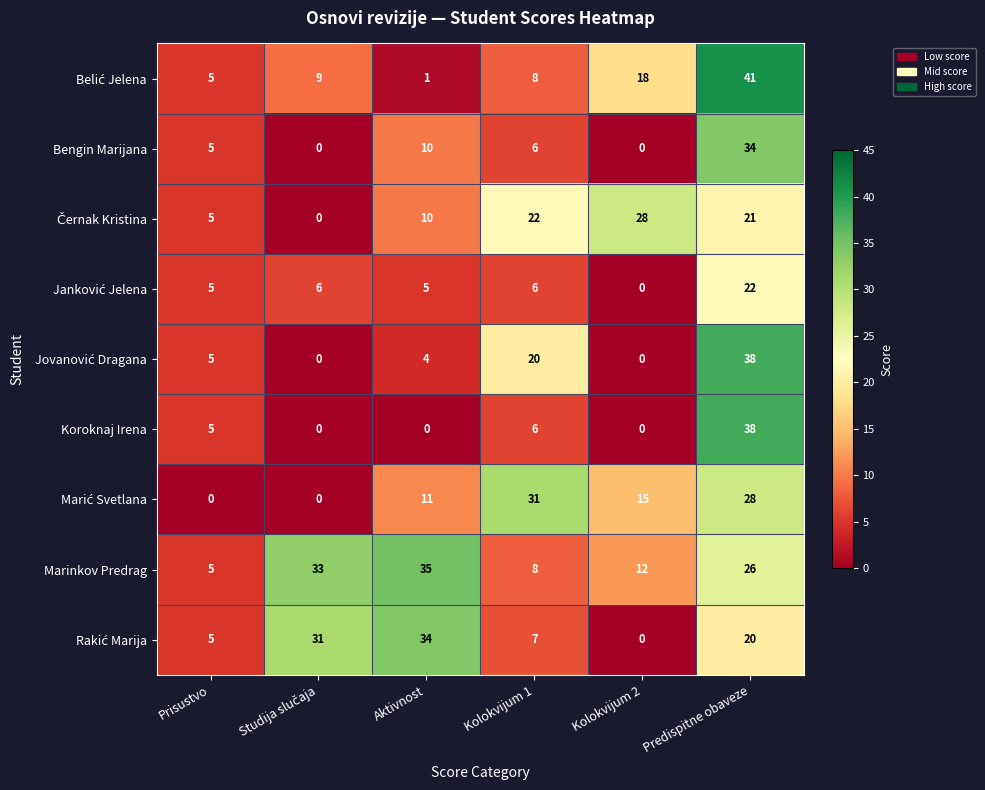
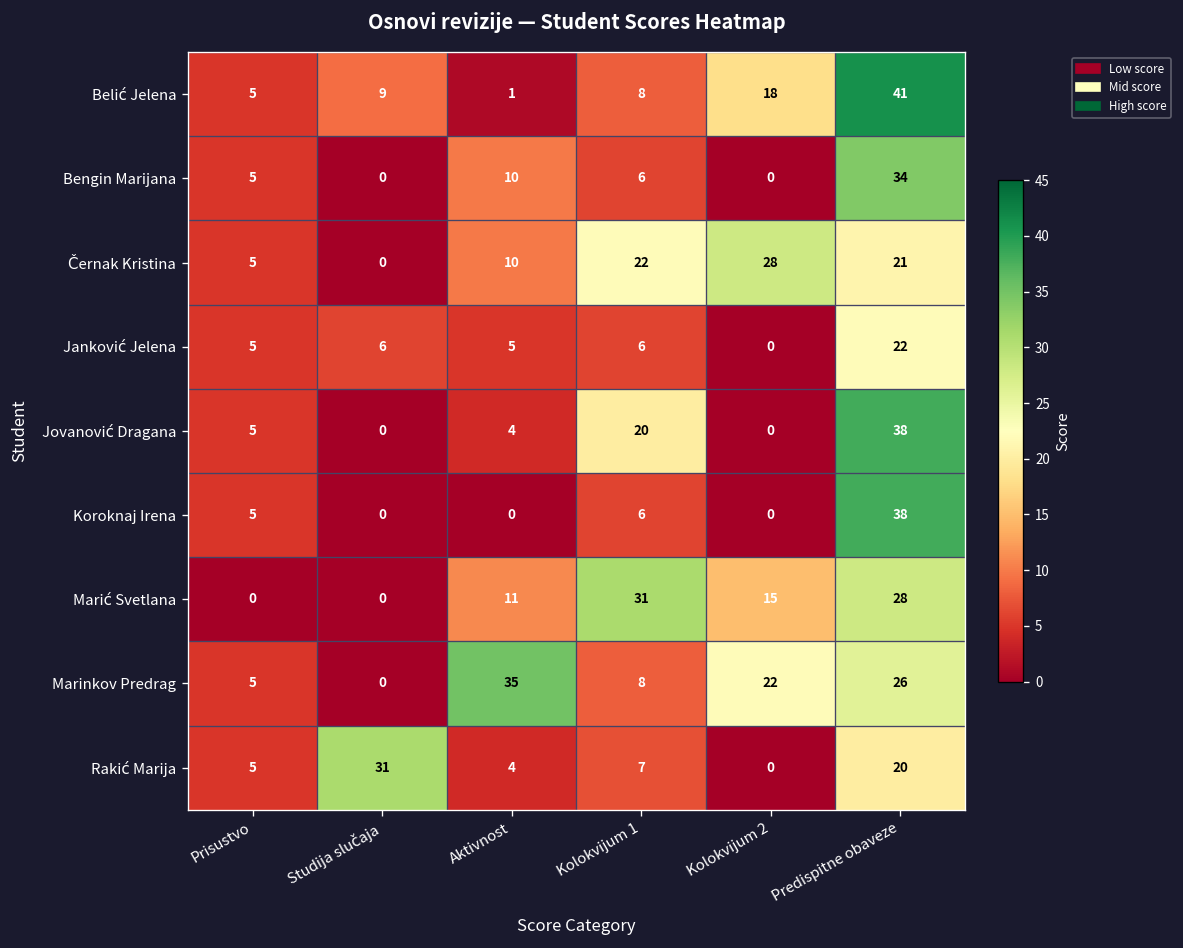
Marinkov Predrag, Studija slučaja: 33 -> 0
Marinkov Predrag, Kolokvijum 2: 12 -> 22
Rakić Marija, Aktivnost: 34 -> 4
